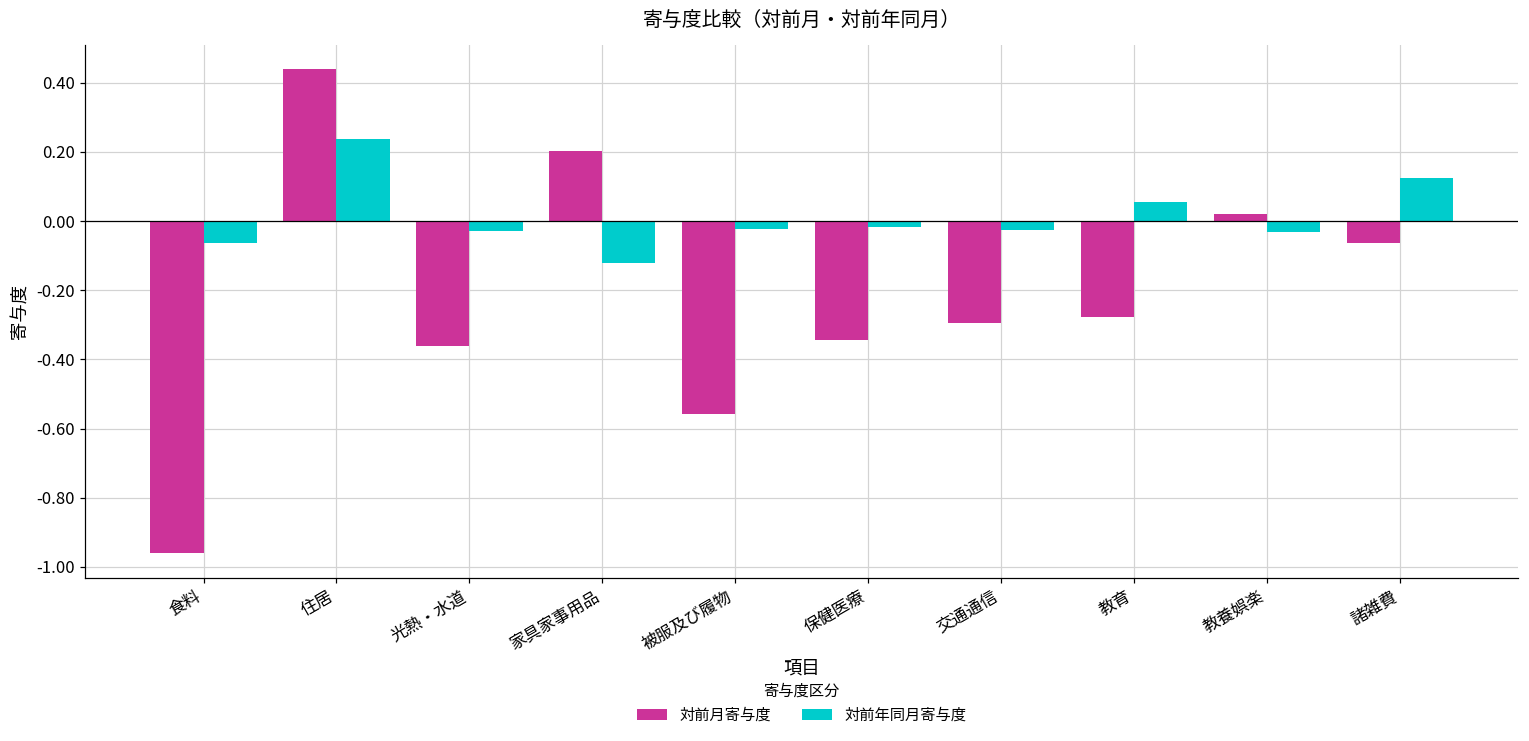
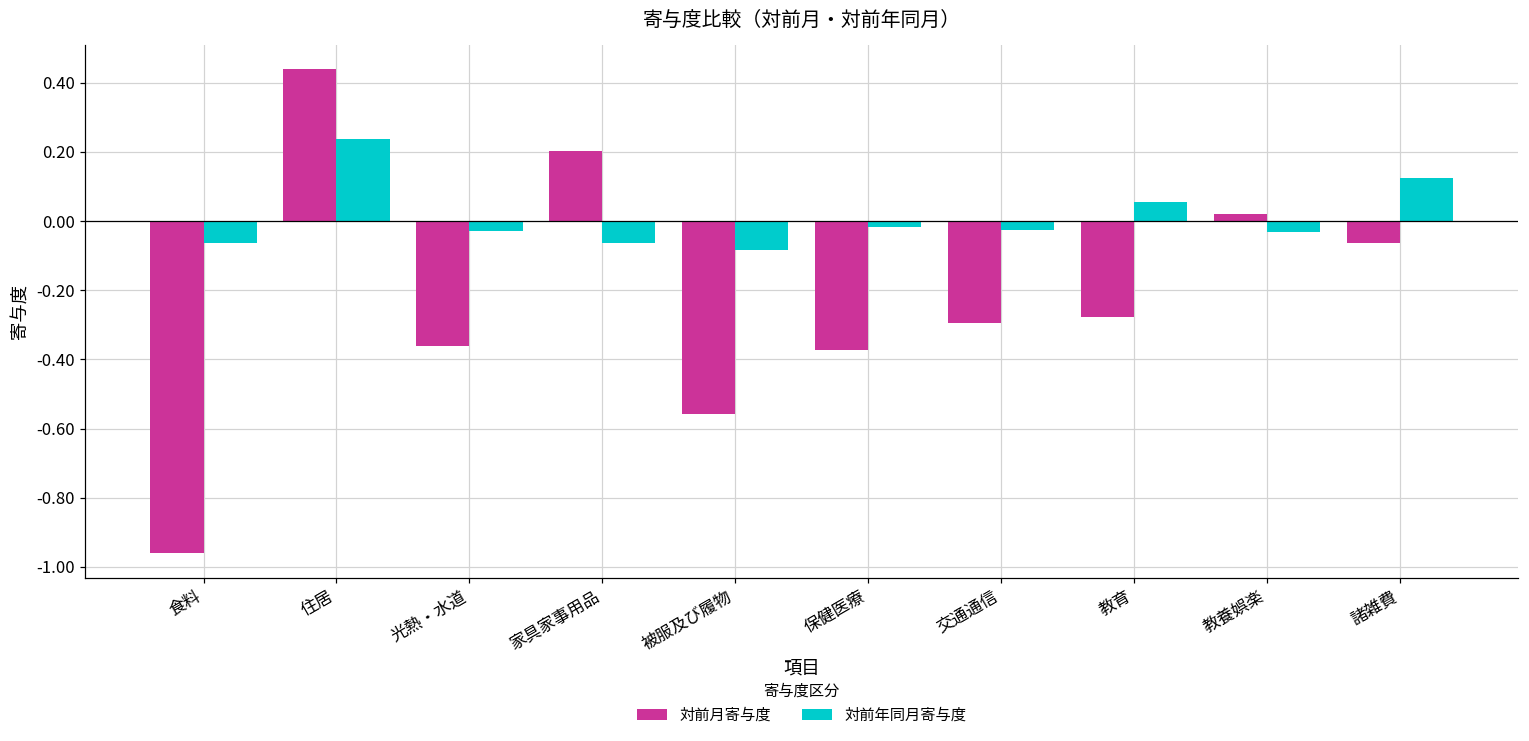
対前年同月寄与度, 家具家事用品: -0.12 -> -0.06
対前年同月寄与度, 被服及び履物: -0.02 -> -0.08
対前月寄与度, 保健医療: -0.34 -> -0.37
